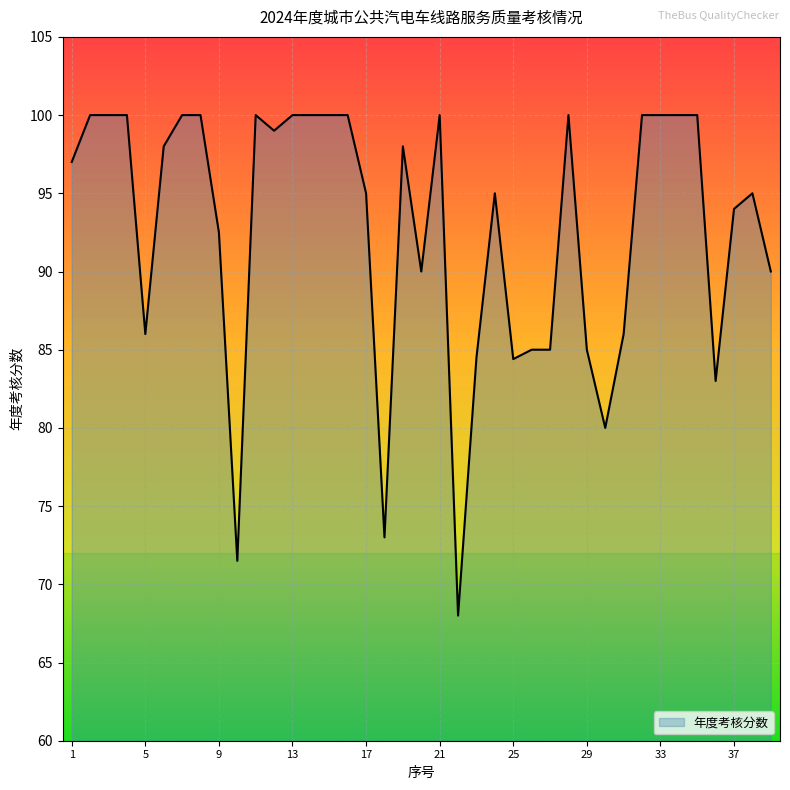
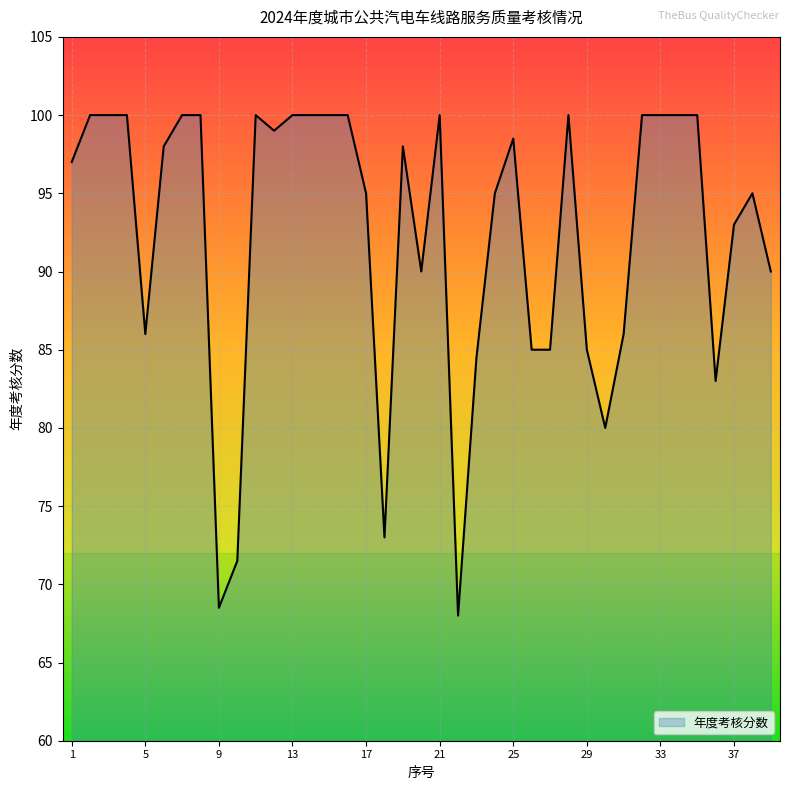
9: 92.5 -> 68.5
25: 84.4 -> 98.5
37: 94 -> 93
